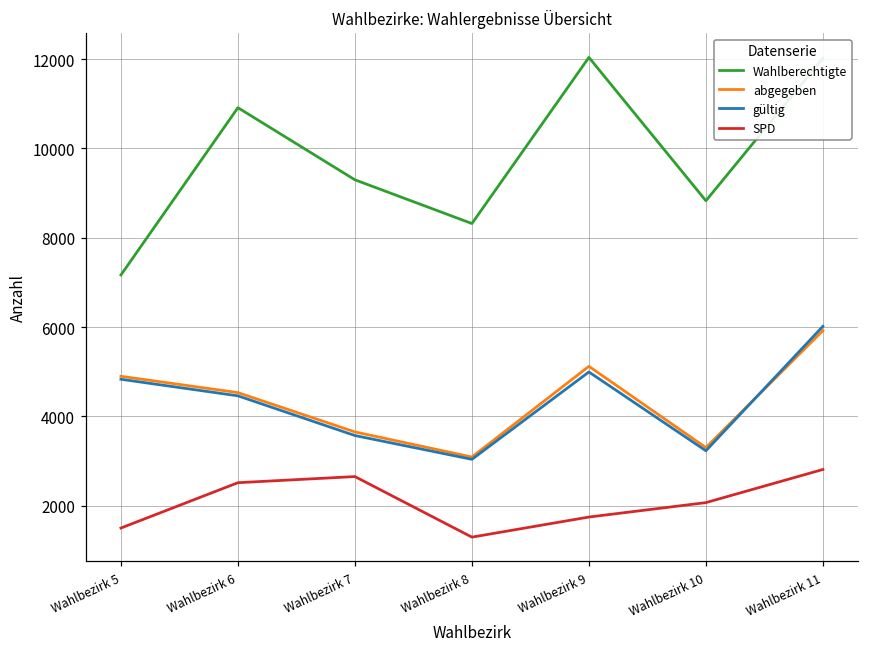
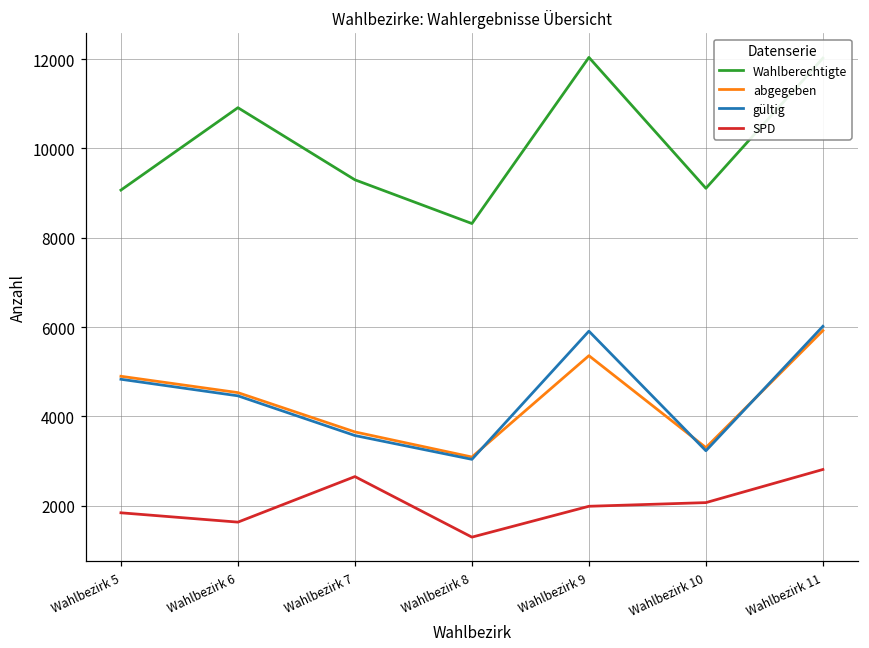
Wahlberechtigte, Wahlbezirk 5: 7200 -> 9100
SPD, Wahlbezirk 5: 1500 -> 1800
SPD, Wahlbezirk 6: 2500 -> 1600
abgegeben, Wahlbezirk 9: 5100 -> 5400
gültig, Wahlbezirk 9: 5000 -> 5900
SPD, Wahlbezirk 9: 1700 -> 2000
Wahlberechtigte, Wahlbezirk 10: 8800 -> 9100
